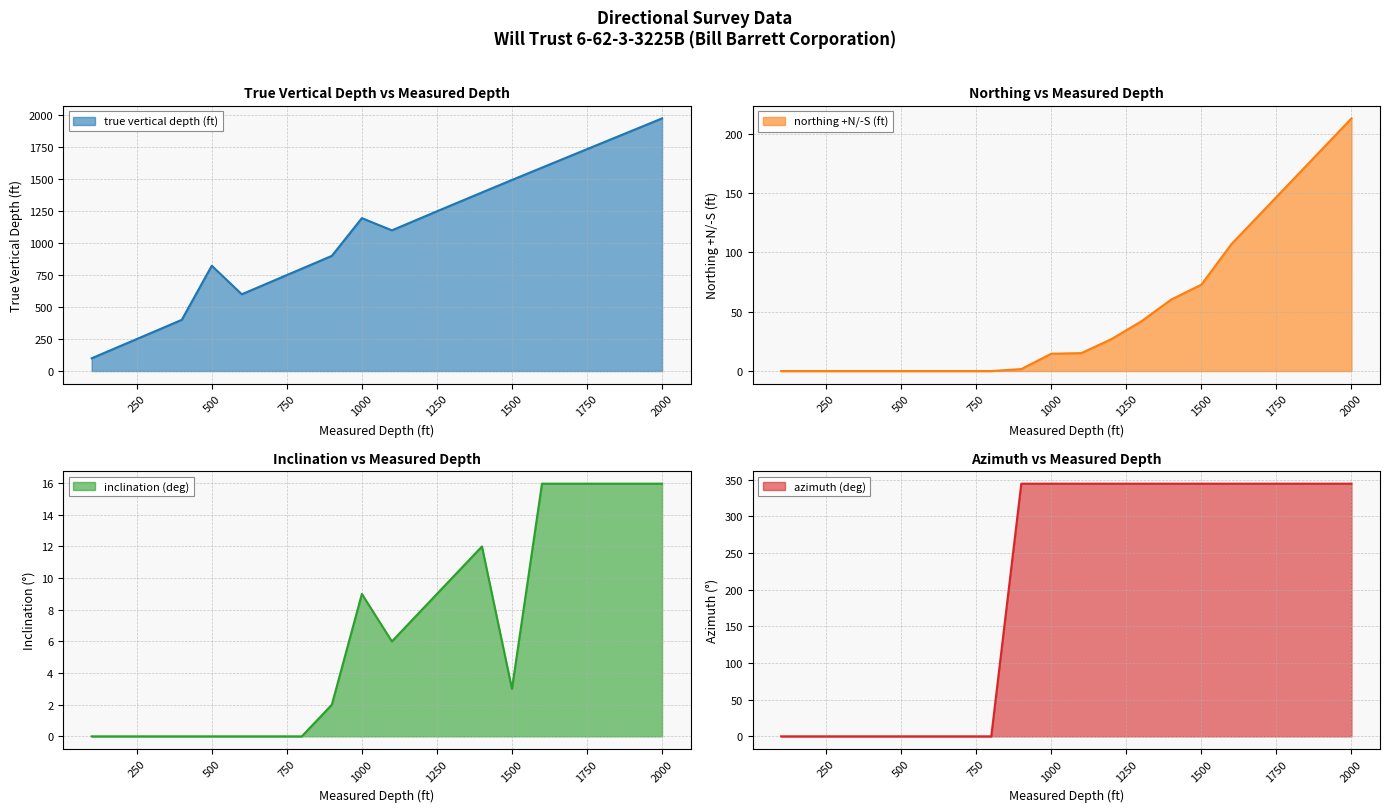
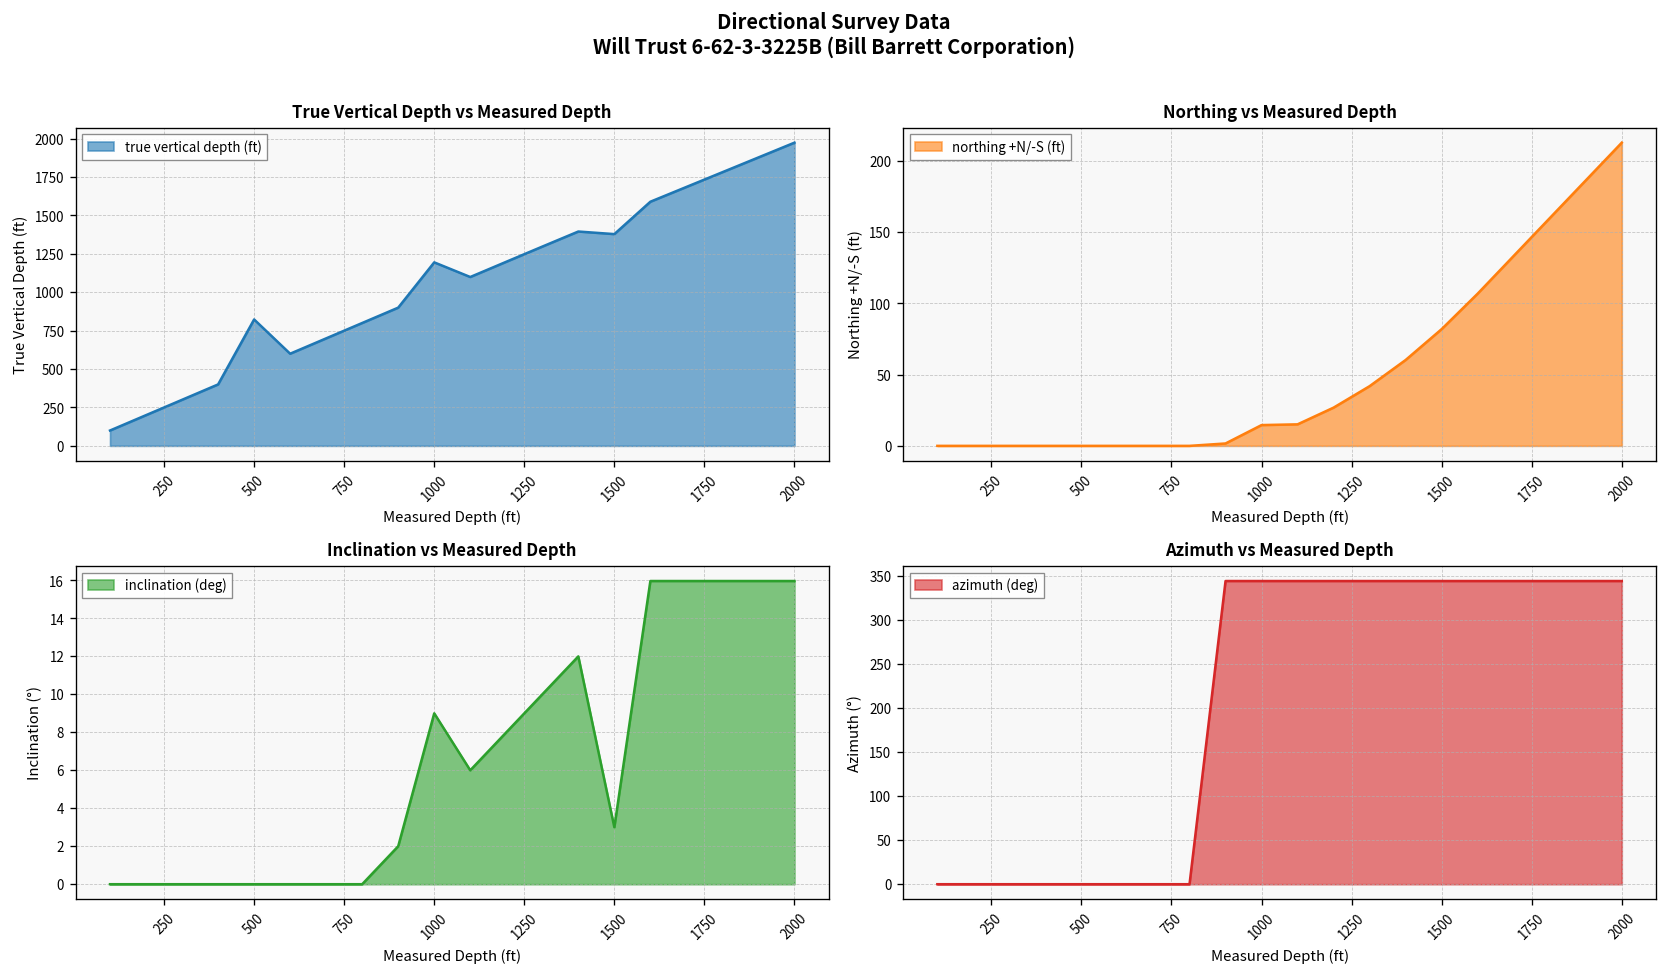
True Vertical Depth vs Measured Depth, 1500: 1490 -> 1380
Northing vs Measured Depth, 1500: 73 -> 82
